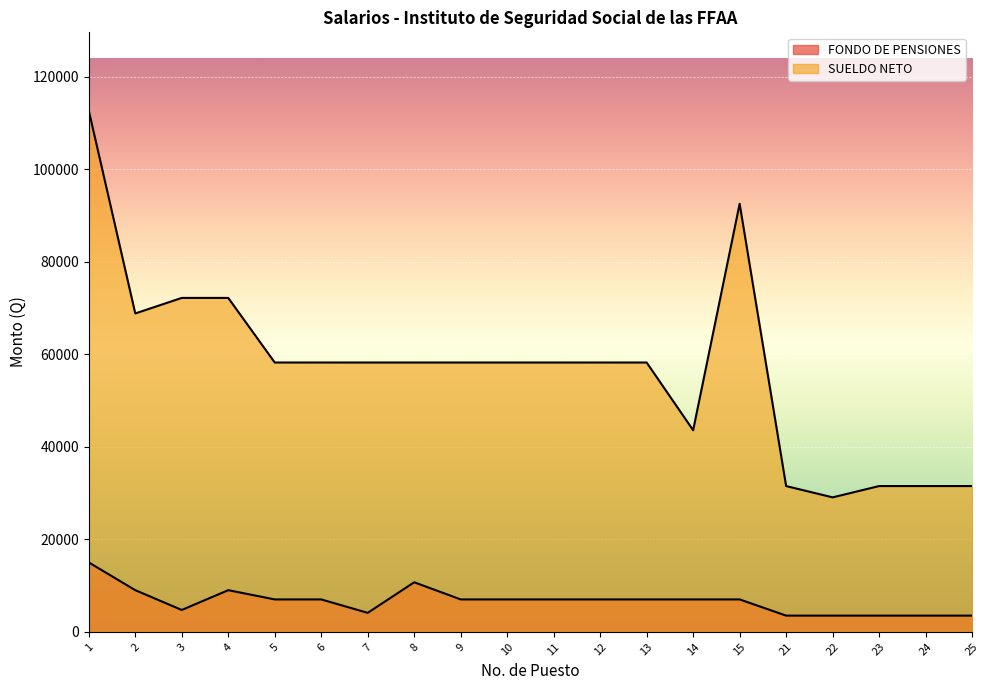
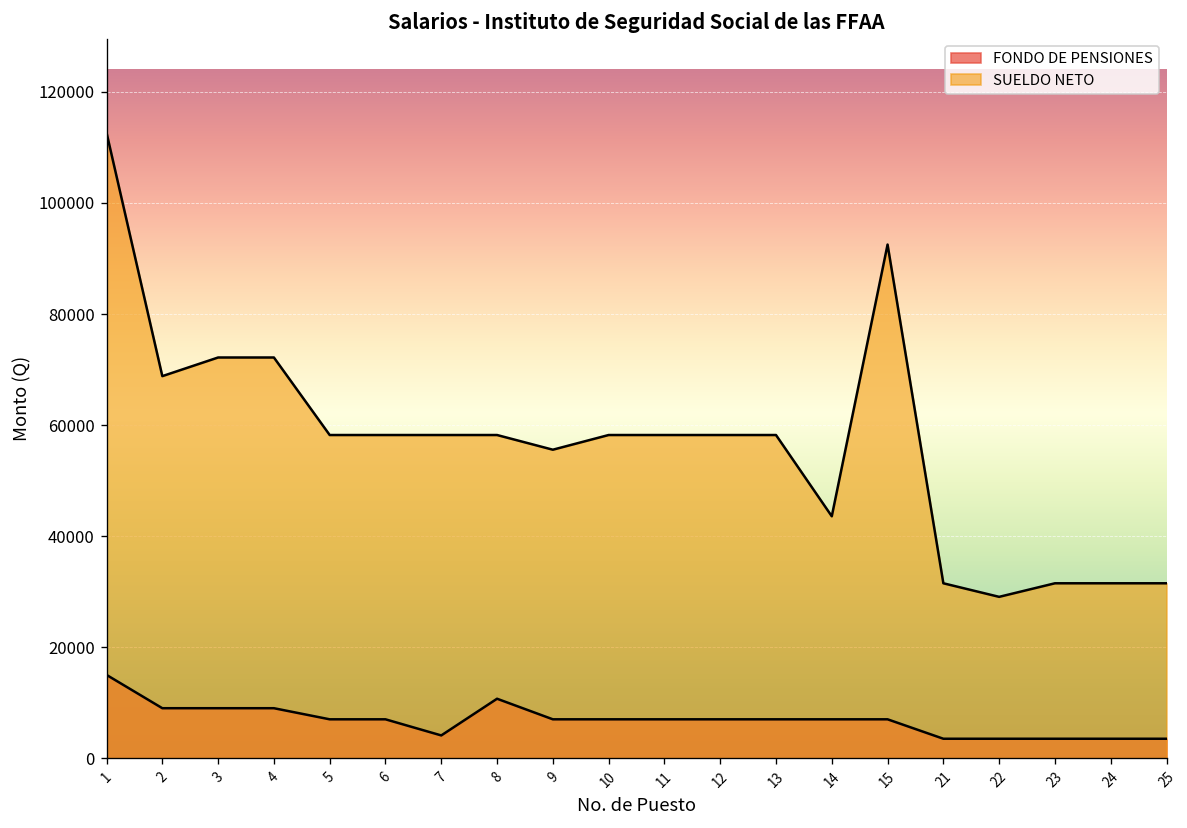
FONDO DE PENSIONES, 3: 5000 -> 9000
SUELDO NETO, 9: 58000 -> 56000
